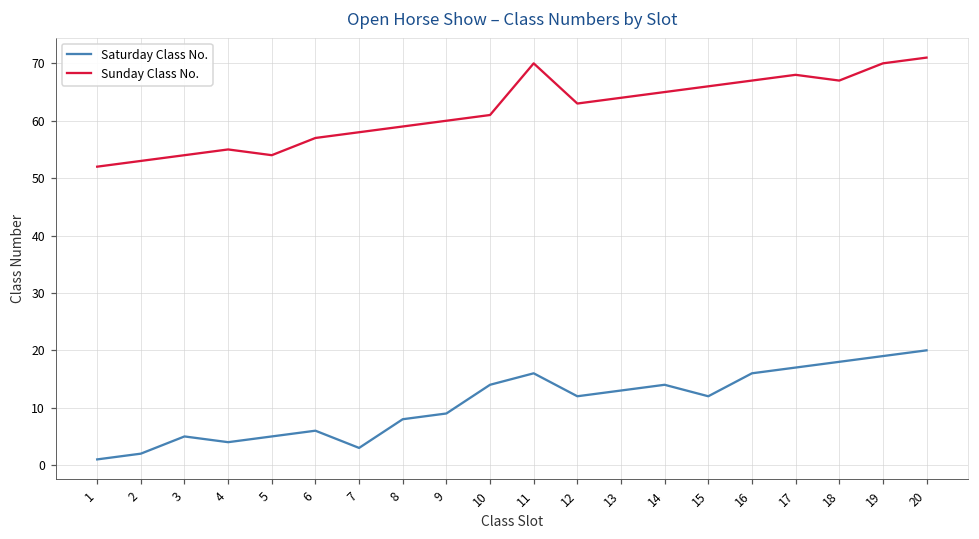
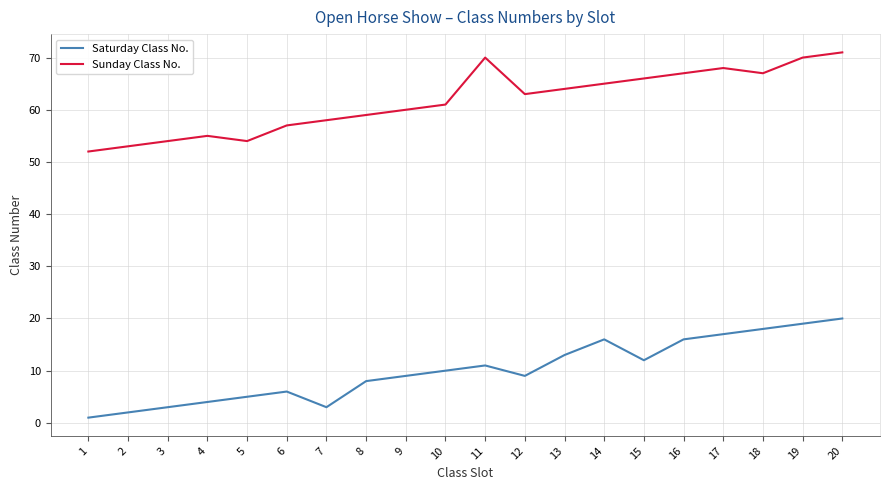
Saturday Class No., 3: 5 -> 3
Saturday Class No., 10: 14 -> 10
Saturday Class No., 11: 16 -> 11
Saturday Class No., 12: 12 -> 9
Saturday Class No., 14: 14 -> 16
